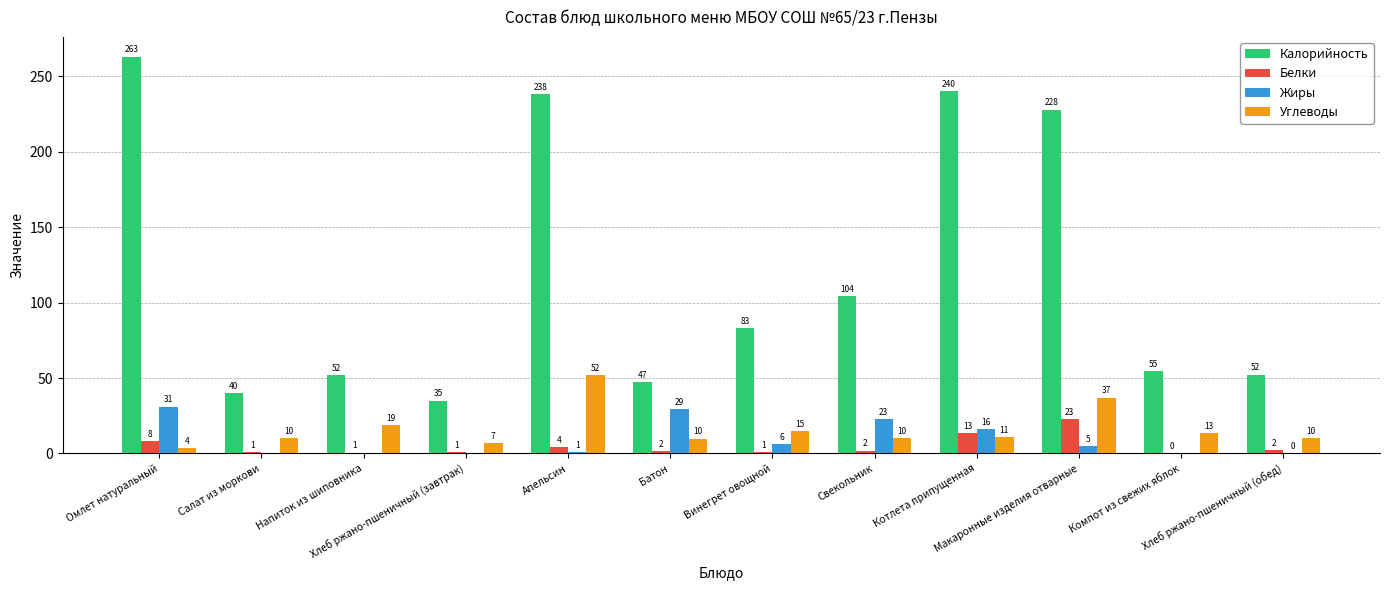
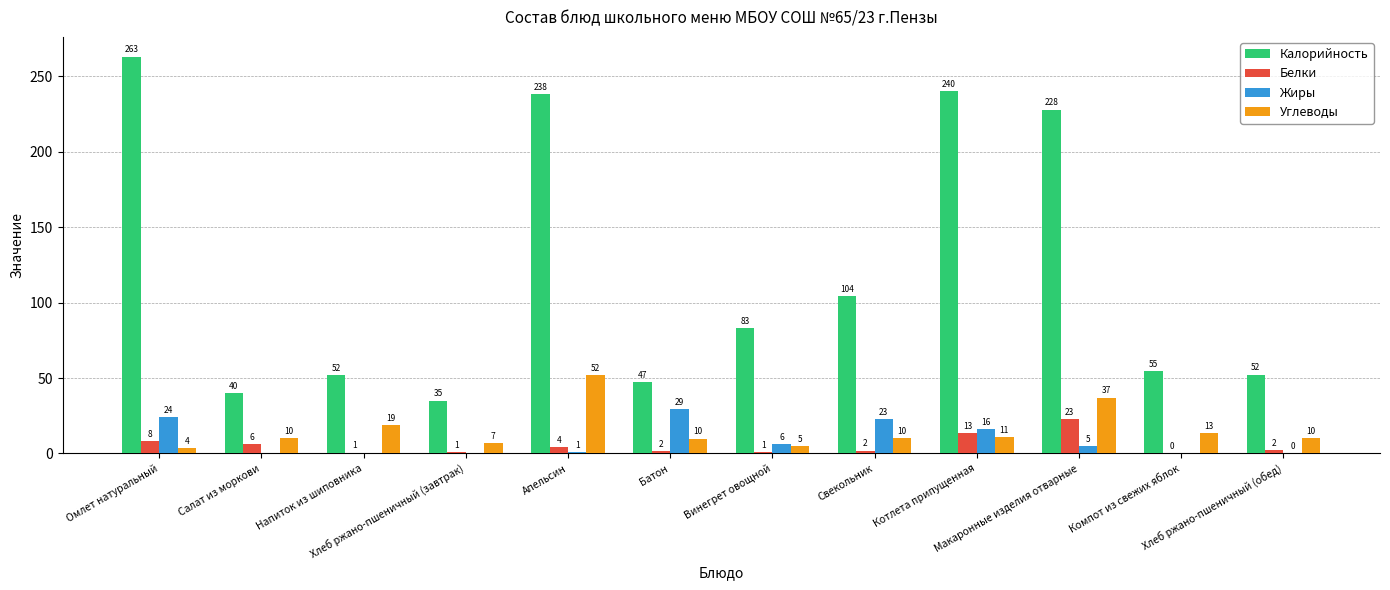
Жиры, Омлет натуральный: 31 -> 24
Белки, Салат из моркови: 1 -> 6
Углеводы, Винегрет овощной: 15 -> 5
